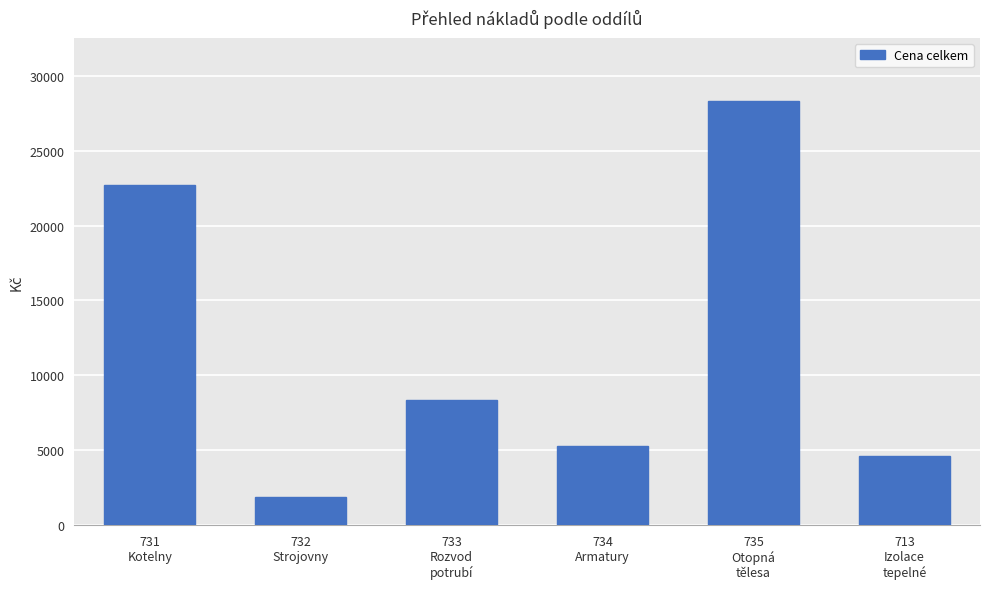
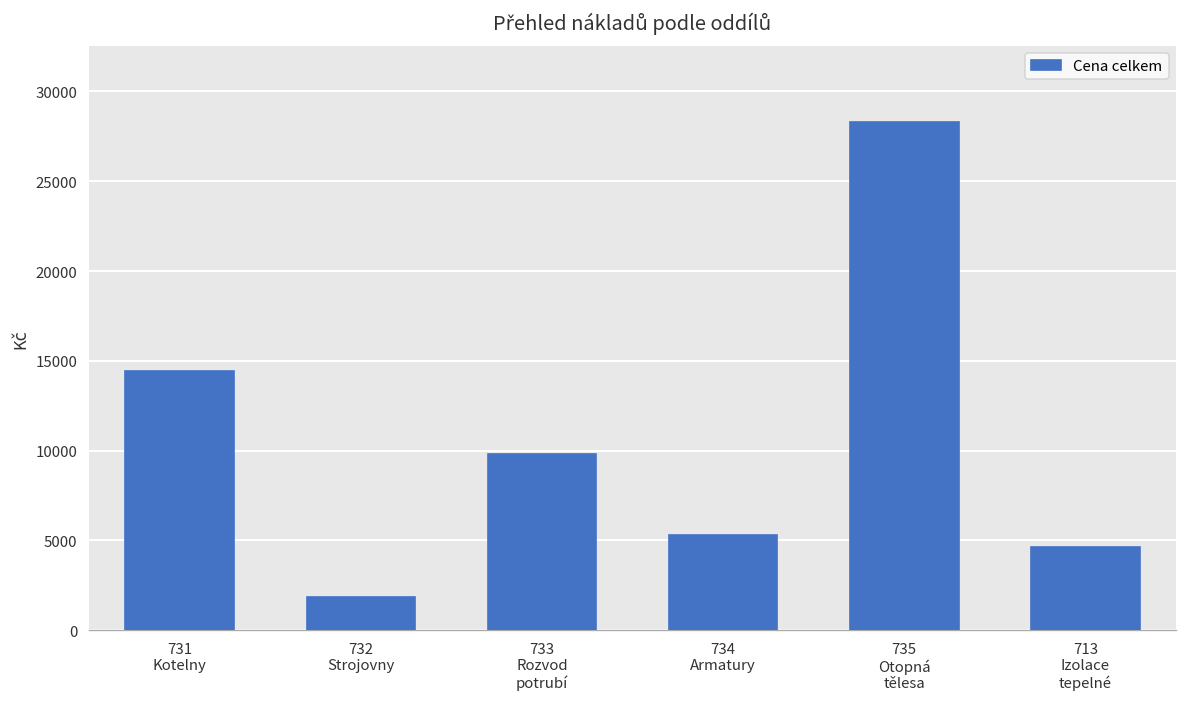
731 Kotelny: 22700 -> 14400
733 Rozvod potrubí: 8400 -> 9800
